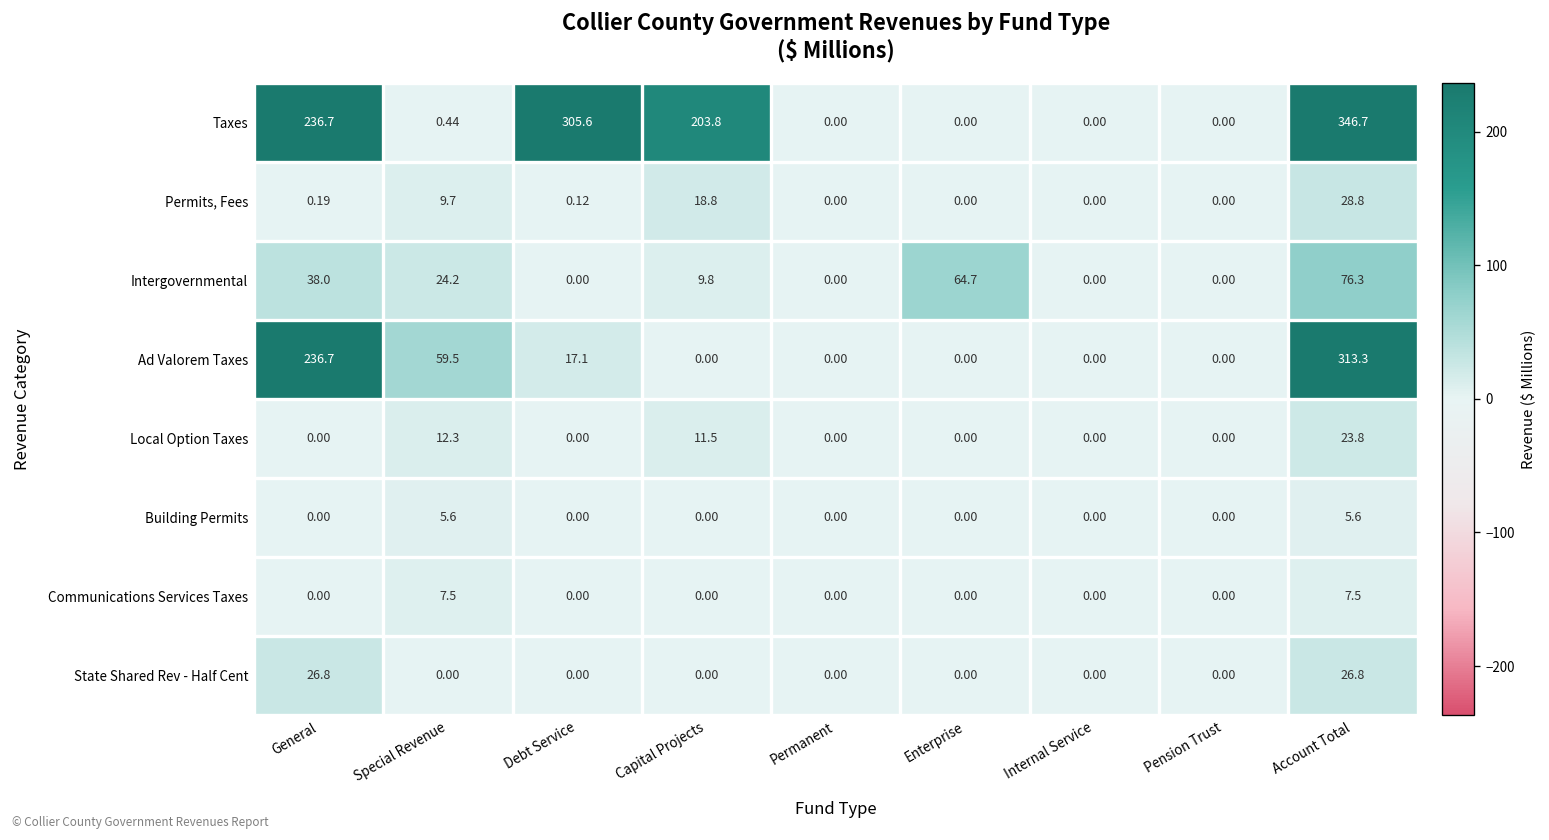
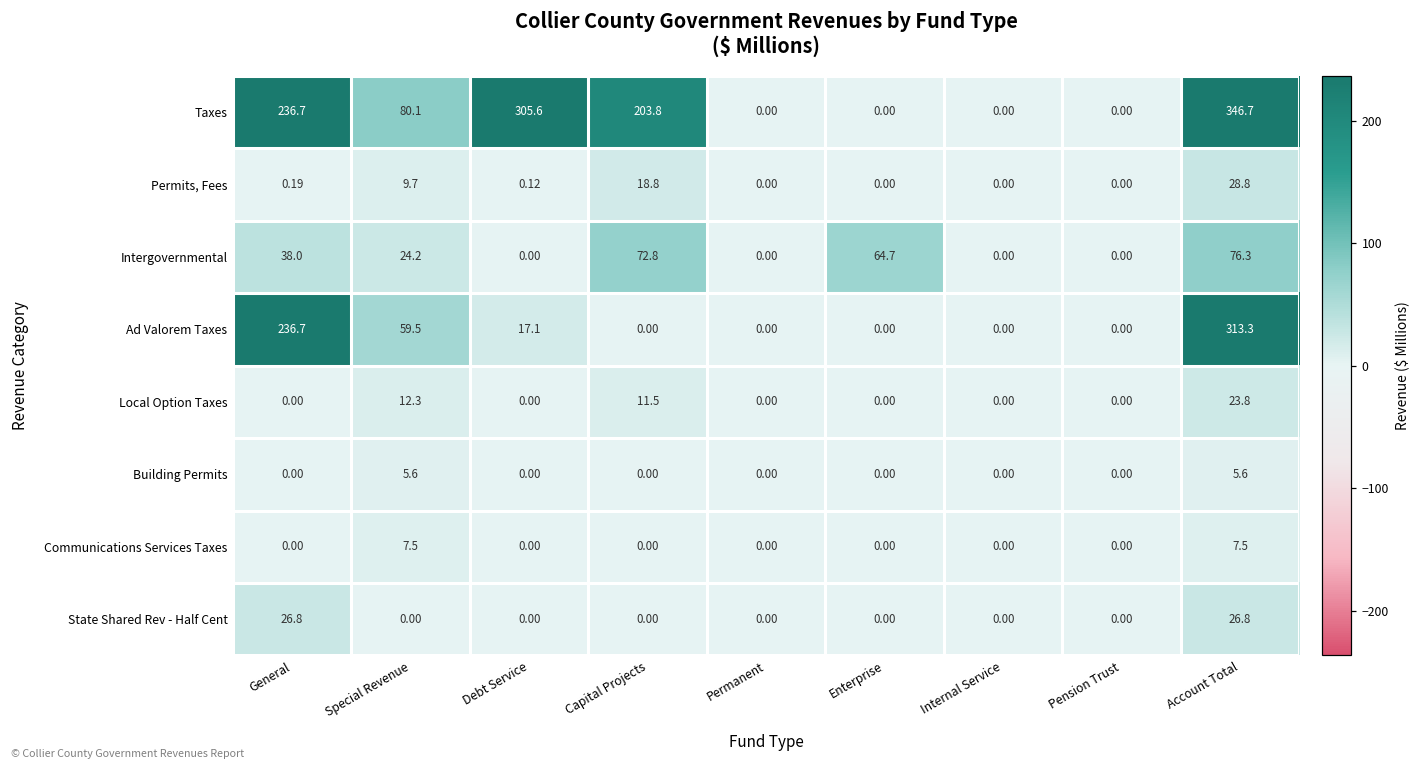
Taxes, Special Revenue: 0.44 -> 80.1
Intergovernmental, Capital Projects: 9.8 -> 72.8
